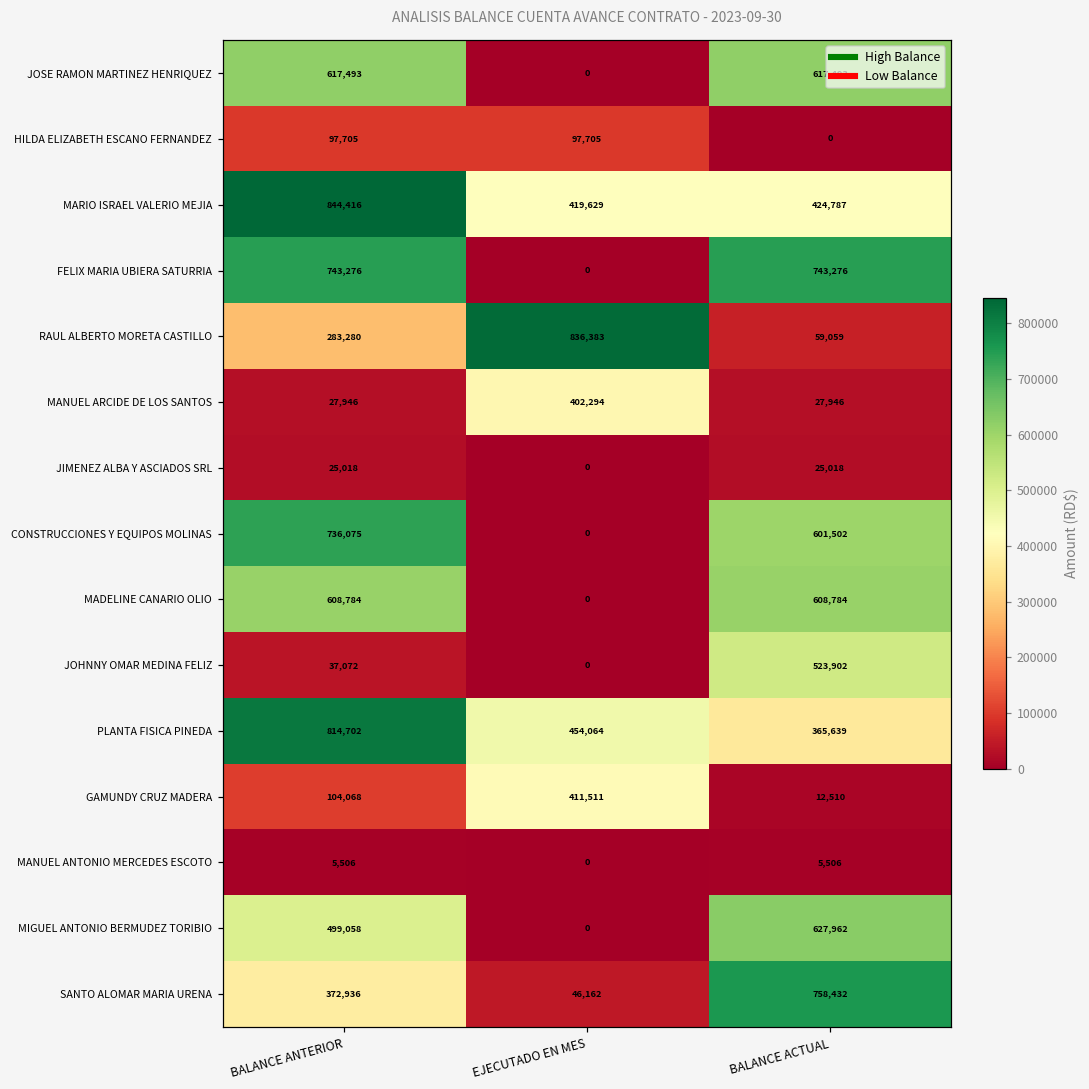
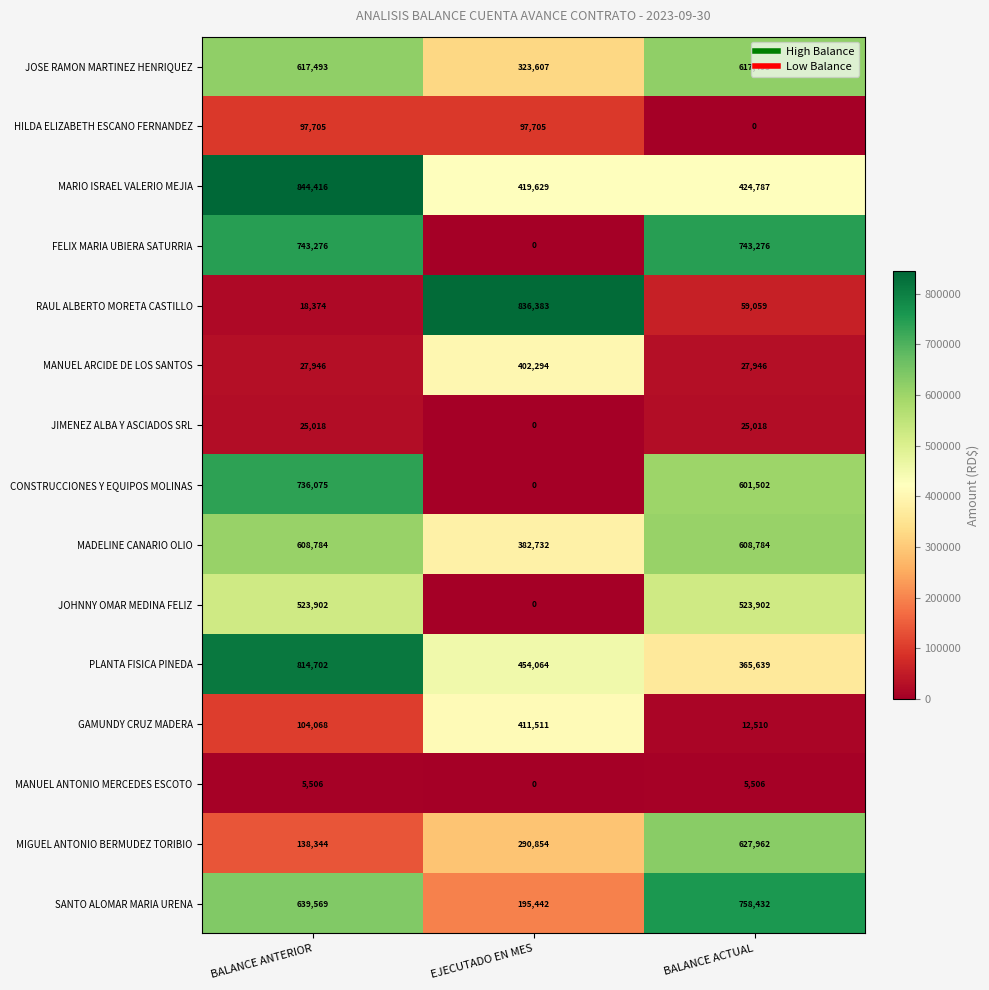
JOSE RAMON MARTINEZ HENRIQUEZ, EJECUTADO EN MES: 0 -> 323,607
RAUL ALBERTO MORETA CASTILLO, BALANCE ANTERIOR: 283,280 -> 18,374
MADELINE CANARIO OLIO, EJECUTADO EN MES: 0 -> 382,732
JOHNNY OMAR MEDINA FELIZ, BALANCE ANTERIOR: 37,072 -> 523,902
MIGUEL ANTONIO BERMUDEZ TORIBIO, BALANCE ANTERIOR: 499,058 -> 138,344
MIGUEL ANTONIO BERMUDEZ TORIBIO, EJECUTADO EN MES: 0 -> 290,854
SANTO ALOMAR MARIA URENA, BALANCE ANTERIOR: 372,936 -> 639,569
SANTO ALOMAR MARIA URENA, EJECUTADO EN MES: 46,162 -> 195,442
